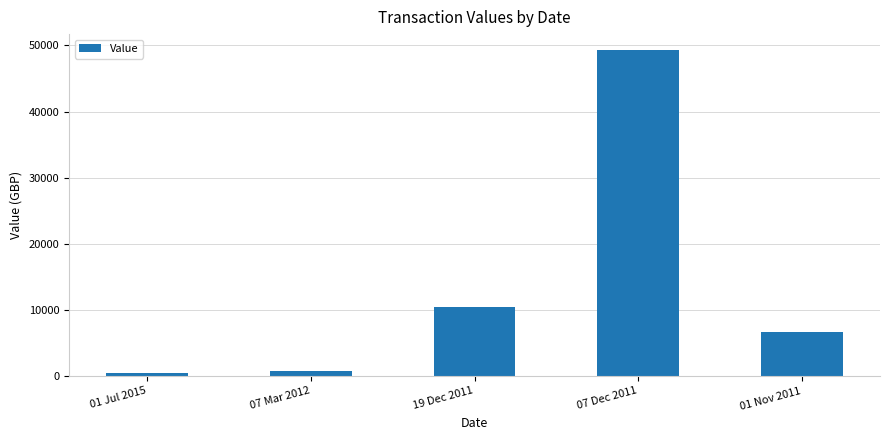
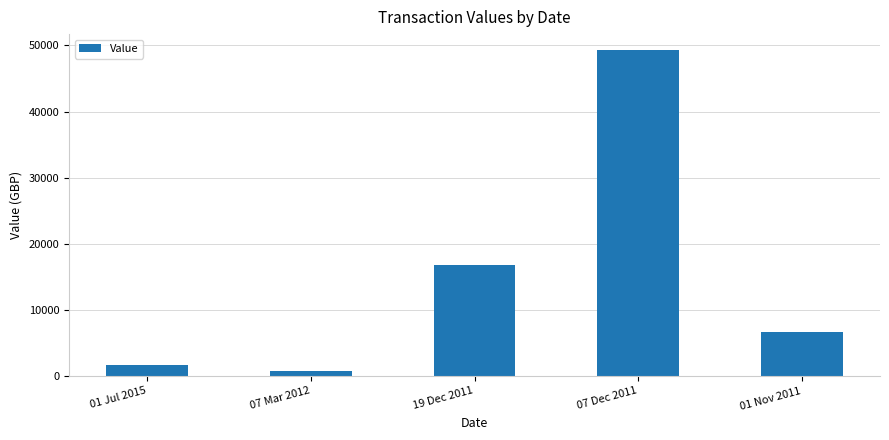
01 Jul 2015: 0 -> 2000
19 Dec 2011: 10000 -> 17000
